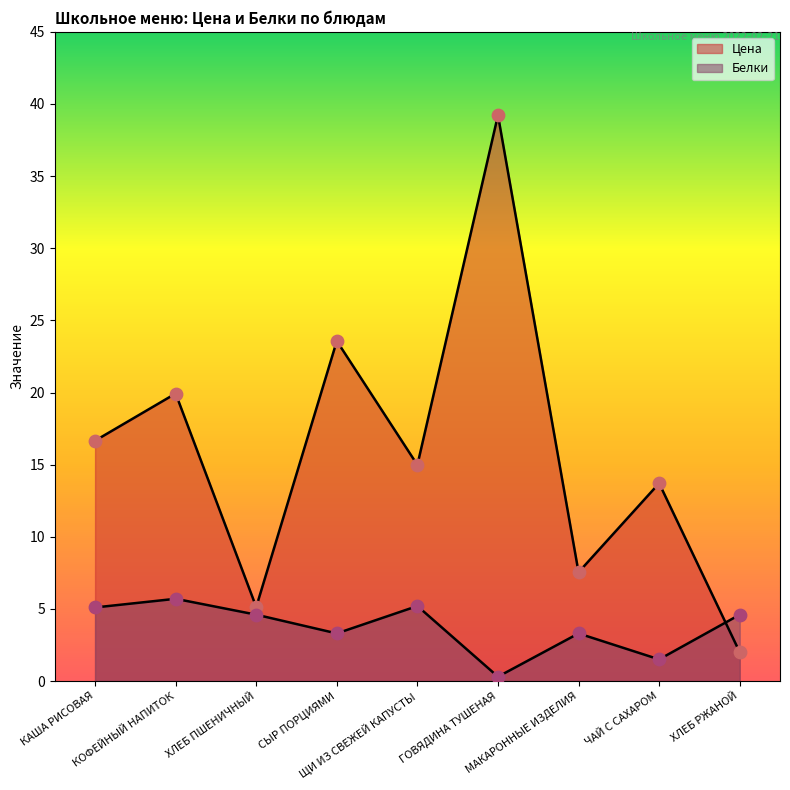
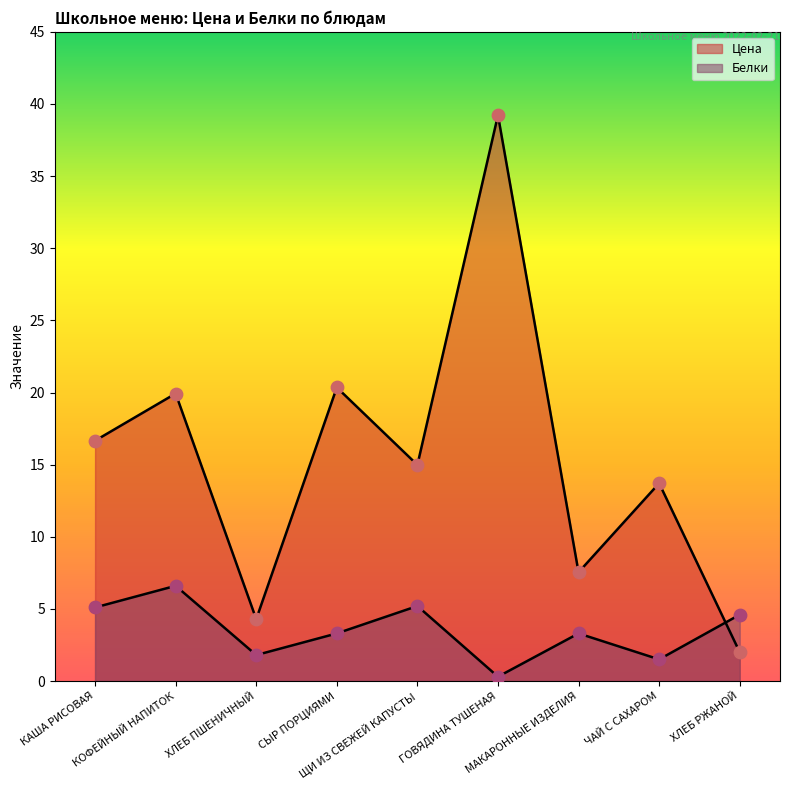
Белки, КОФЕЙНЫЙ НАПИТОК: 5.7 -> 6.6
Цена, ХЛЕБ ПШЕНИЧНЫЙ: 5.1 -> 4.3
Белки, ХЛЕБ ПШЕНИЧНЫЙ: 4.6 -> 1.8
Цена, СЫР ПОРЦИЯМИ: 23.6 -> 20.4
